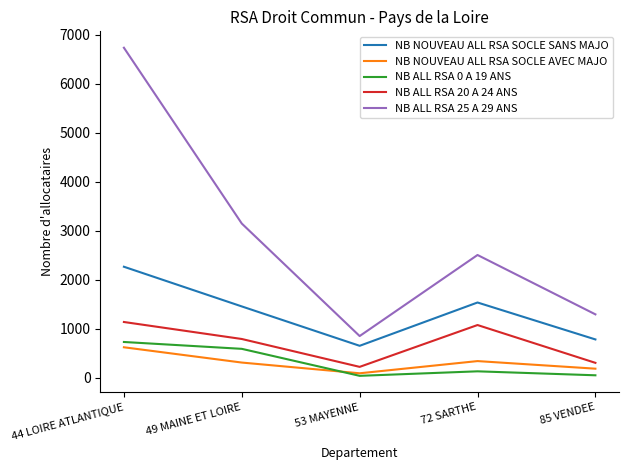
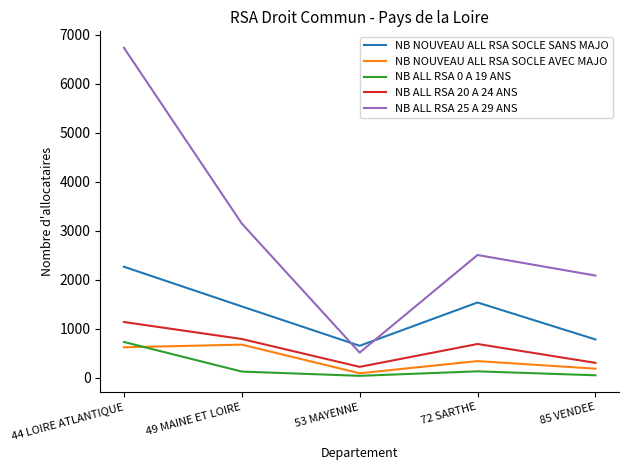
NB NOUVEAU ALL RSA SOCLE AVEC MAJO, 49 MAINE ET LOIRE: 300 -> 700
NB ALL RSA 0 A 19 ANS, 49 MAINE ET LOIRE: 600 -> 100
NB ALL RSA 25 A 29 ANS, 53 MAYENNE: 900 -> 500
NB ALL RSA 20 A 24 ANS, 72 SARTHE: 1100 -> 700
NB ALL RSA 25 A 29 ANS, 85 VENDEE: 1300 -> 2100
